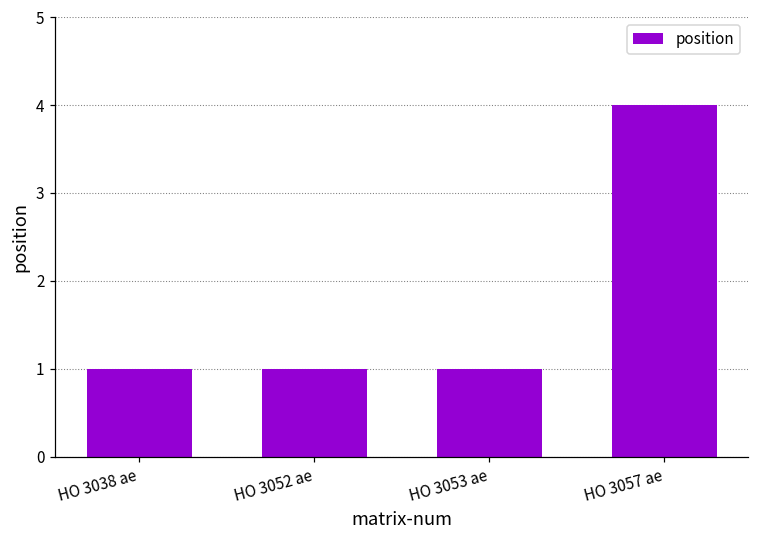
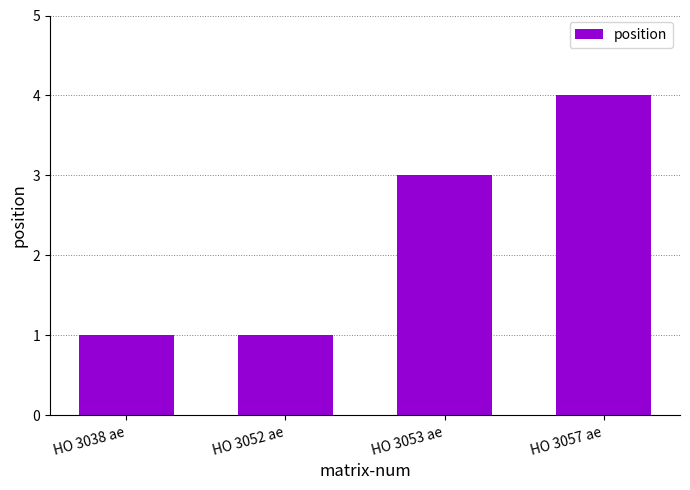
HO 3053 ae: 1 -> 3
